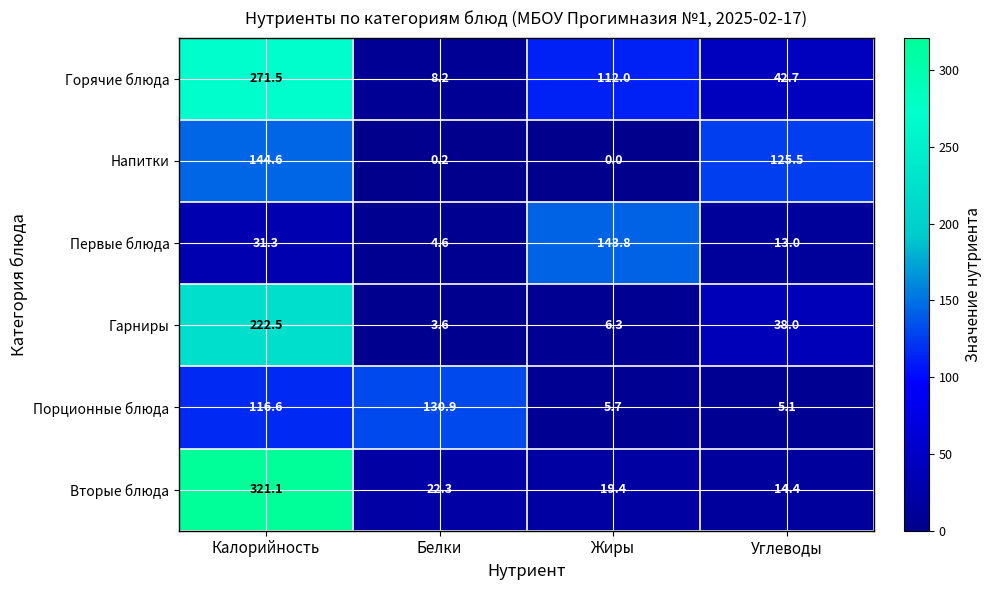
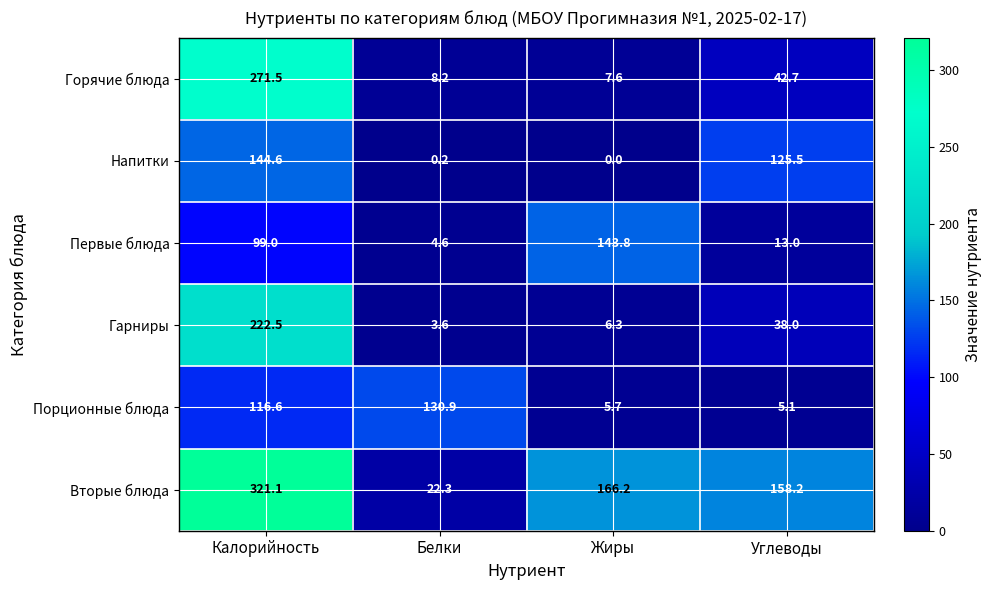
Горячие блюда, Жиры: 112.0 -> 7.6
Первые блюда, Калорийность: 31.3 -> 99.0
Вторые блюда, Жиры: 19.4 -> 166.2
Вторые блюда, Углеводы: 14.4 -> 158.2
